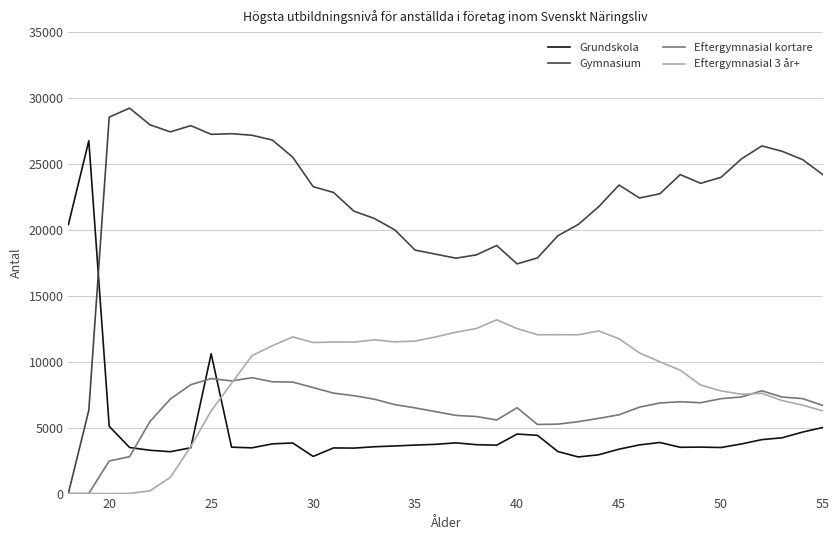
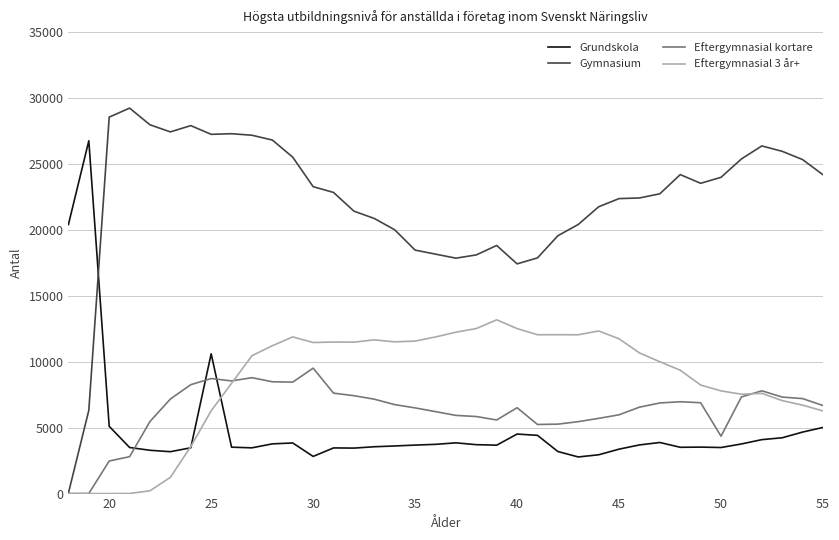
Eftergymnasial kortare, 30: 8000 -> 9500
Gymnasium, 45: 23400 -> 22400
Eftergymnasial kortare, 50: 7200 -> 4400
